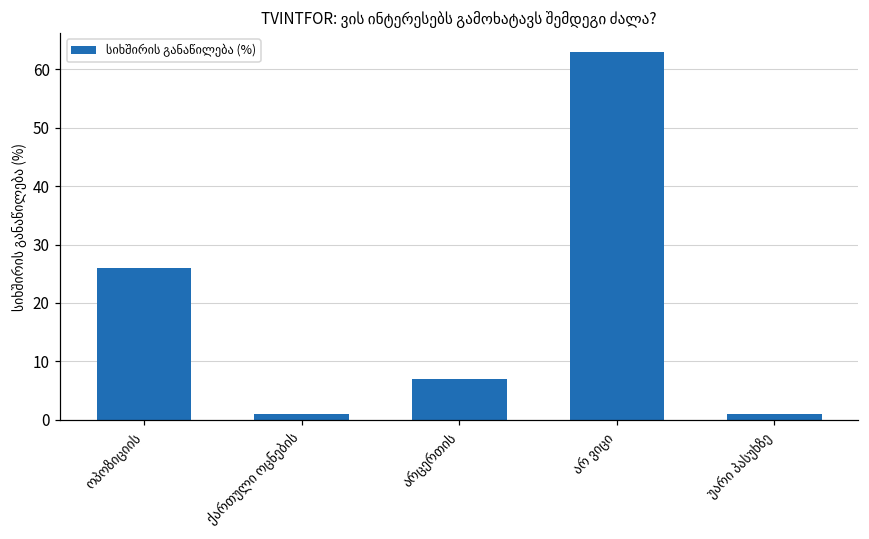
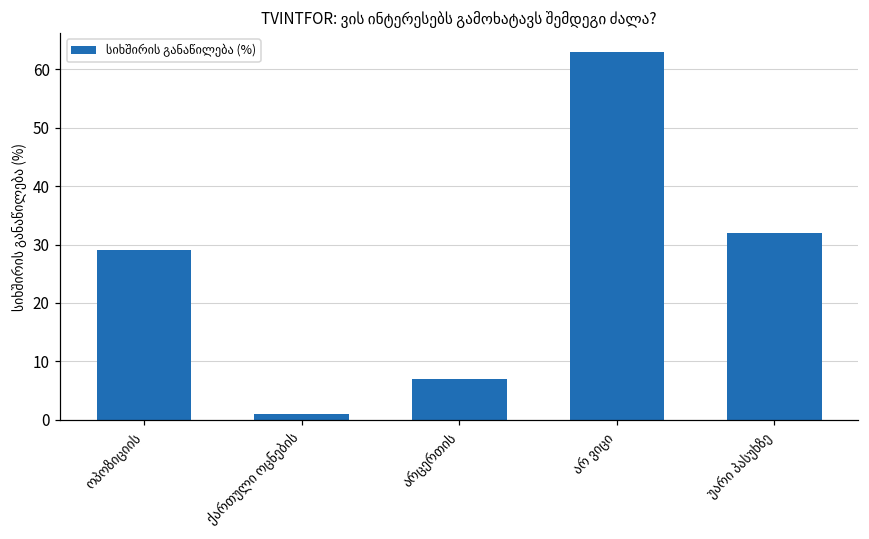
ოპოზიციის: 26 -> 29
უარი პასუხზე: 1 -> 32
